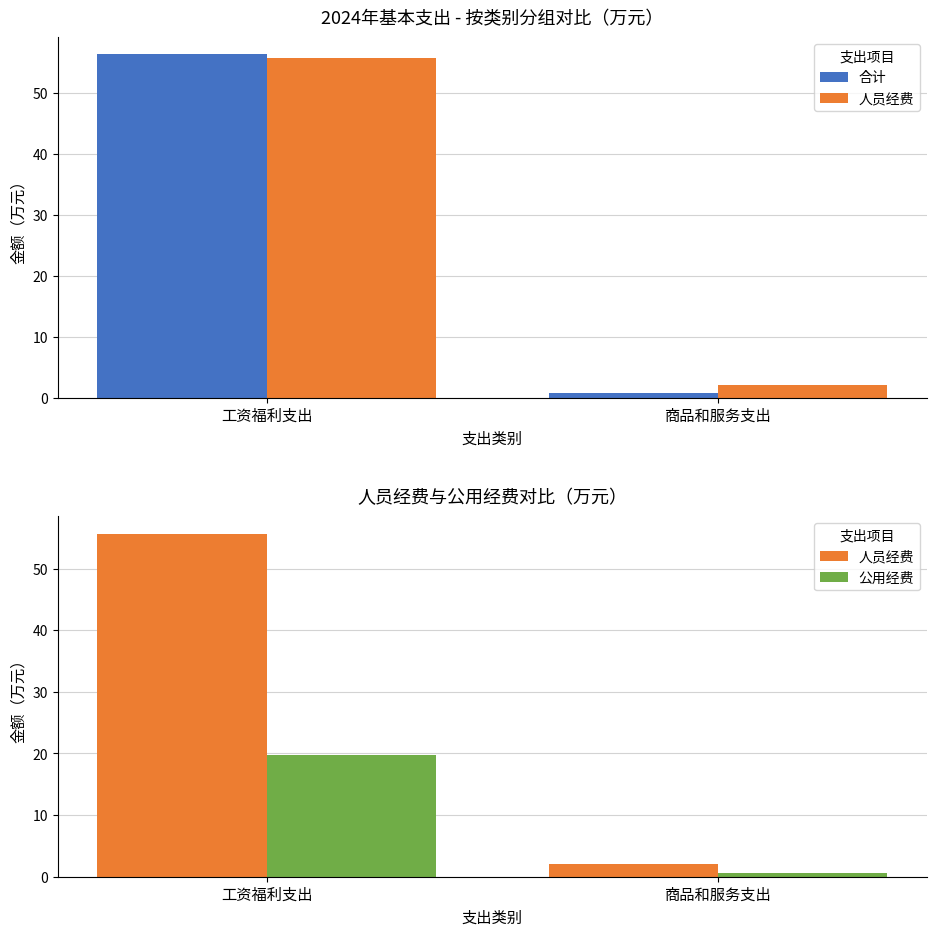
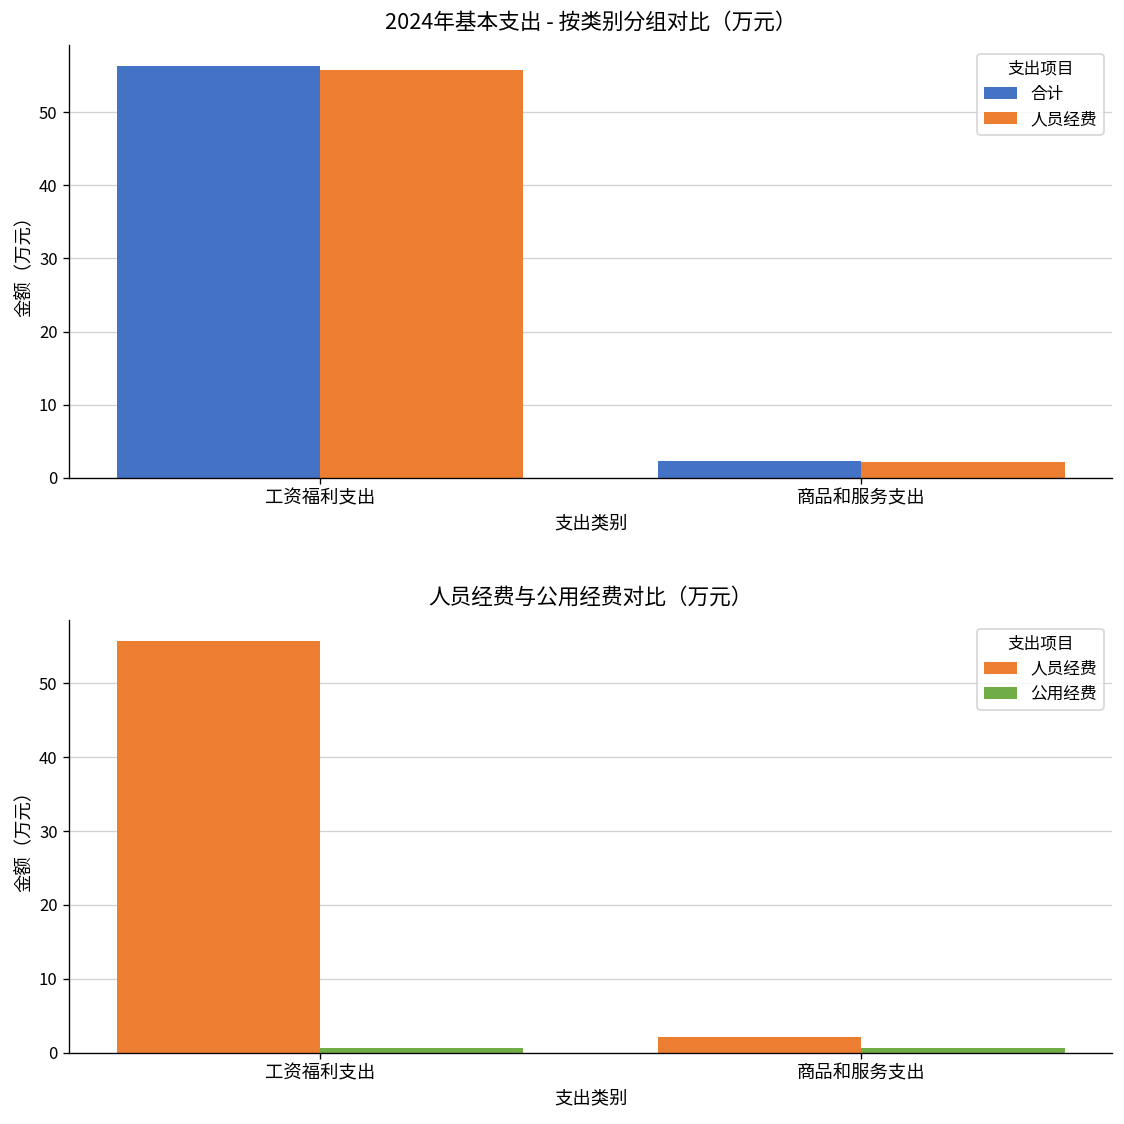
2024年基本支出 - 按类别分组对比（万元）, 合计, 商品和服务支出: 1 -> 2
人员经费与公用经费对比（万元）, 公用经费, 工资福利支出: 20 -> 1
